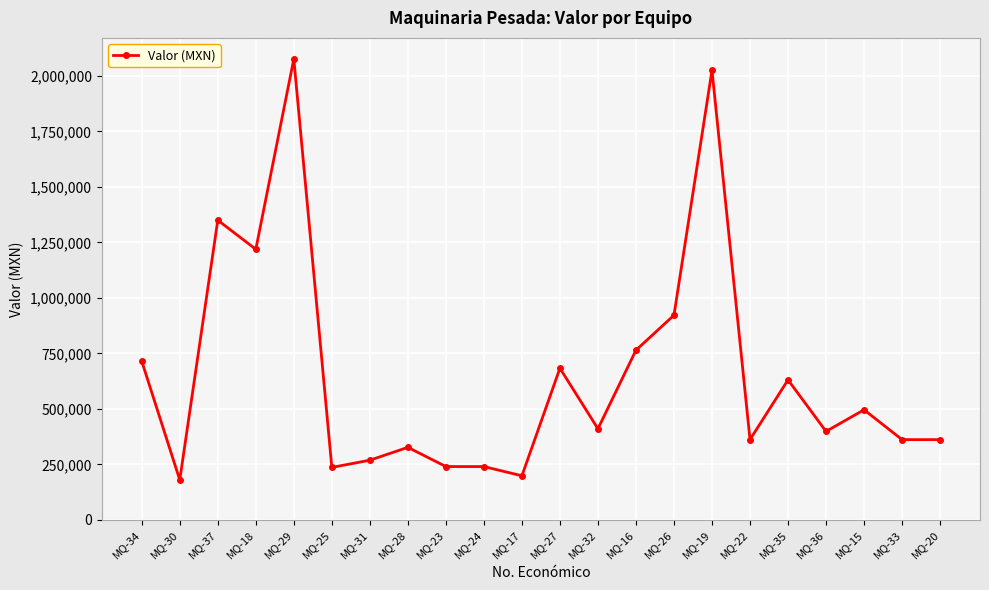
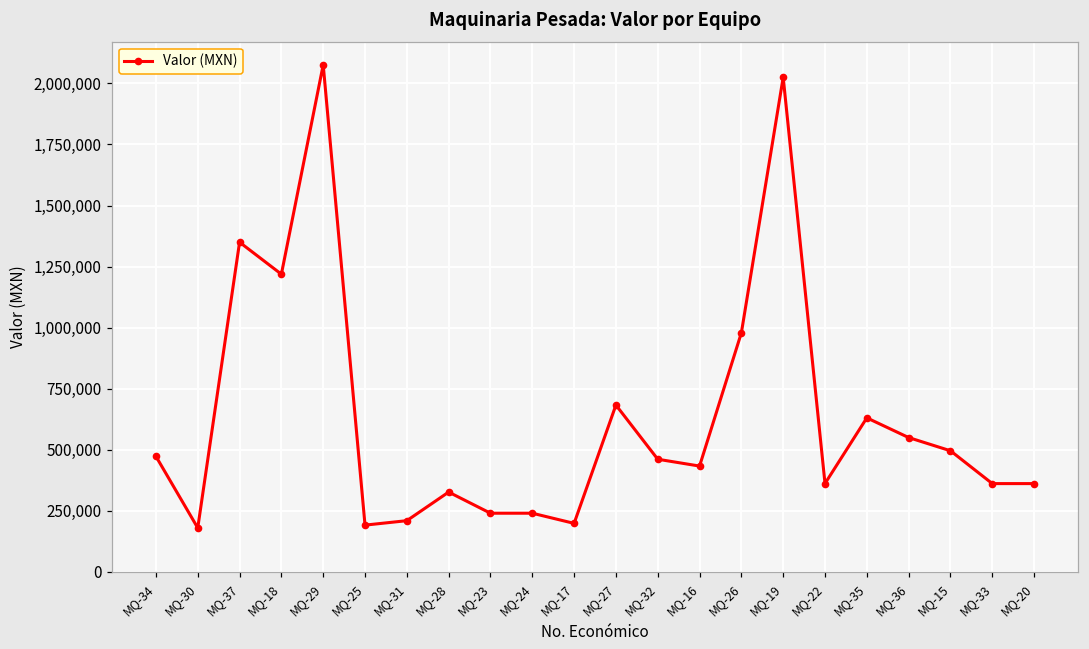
MQ-34: 720,000 -> 470,000
MQ-25: 240,000 -> 190,000
MQ-31: 270,000 -> 210,000
MQ-32: 410,000 -> 460,000
MQ-16: 760,000 -> 430,000
MQ-26: 920,000 -> 980,000
MQ-36: 400,000 -> 550,000
